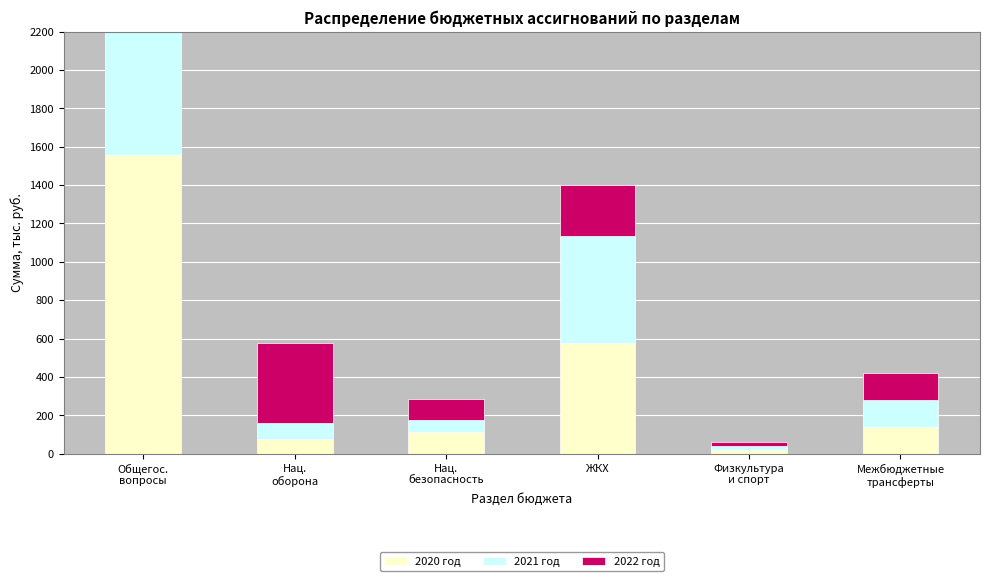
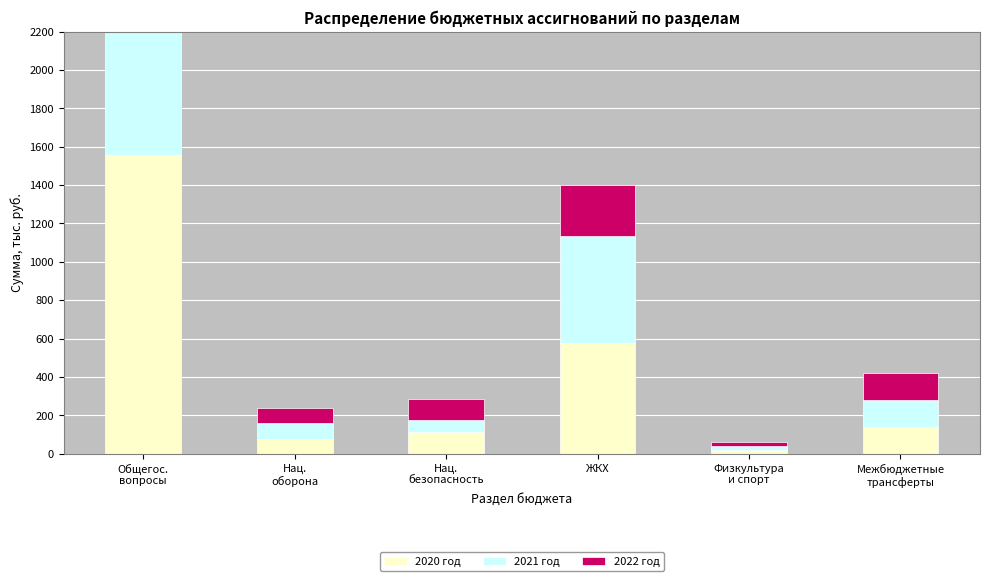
2022 год, Нац. оборона: 420 -> 80
